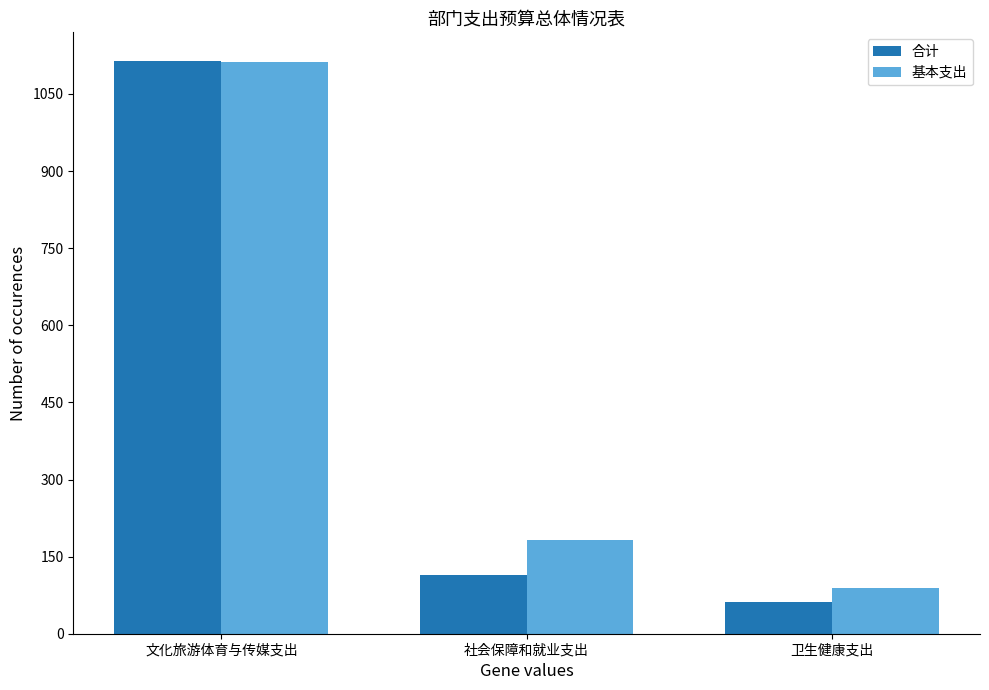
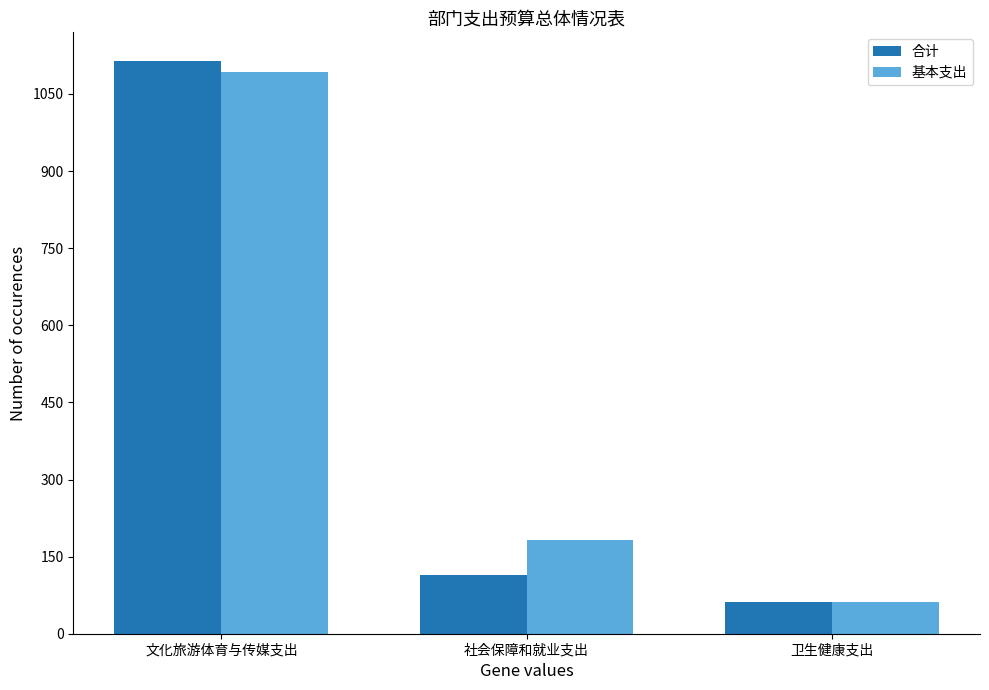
基本支出, 文化旅游体育与传媒支出: 1110 -> 1090
基本支出, 卫生健康支出: 90 -> 60
